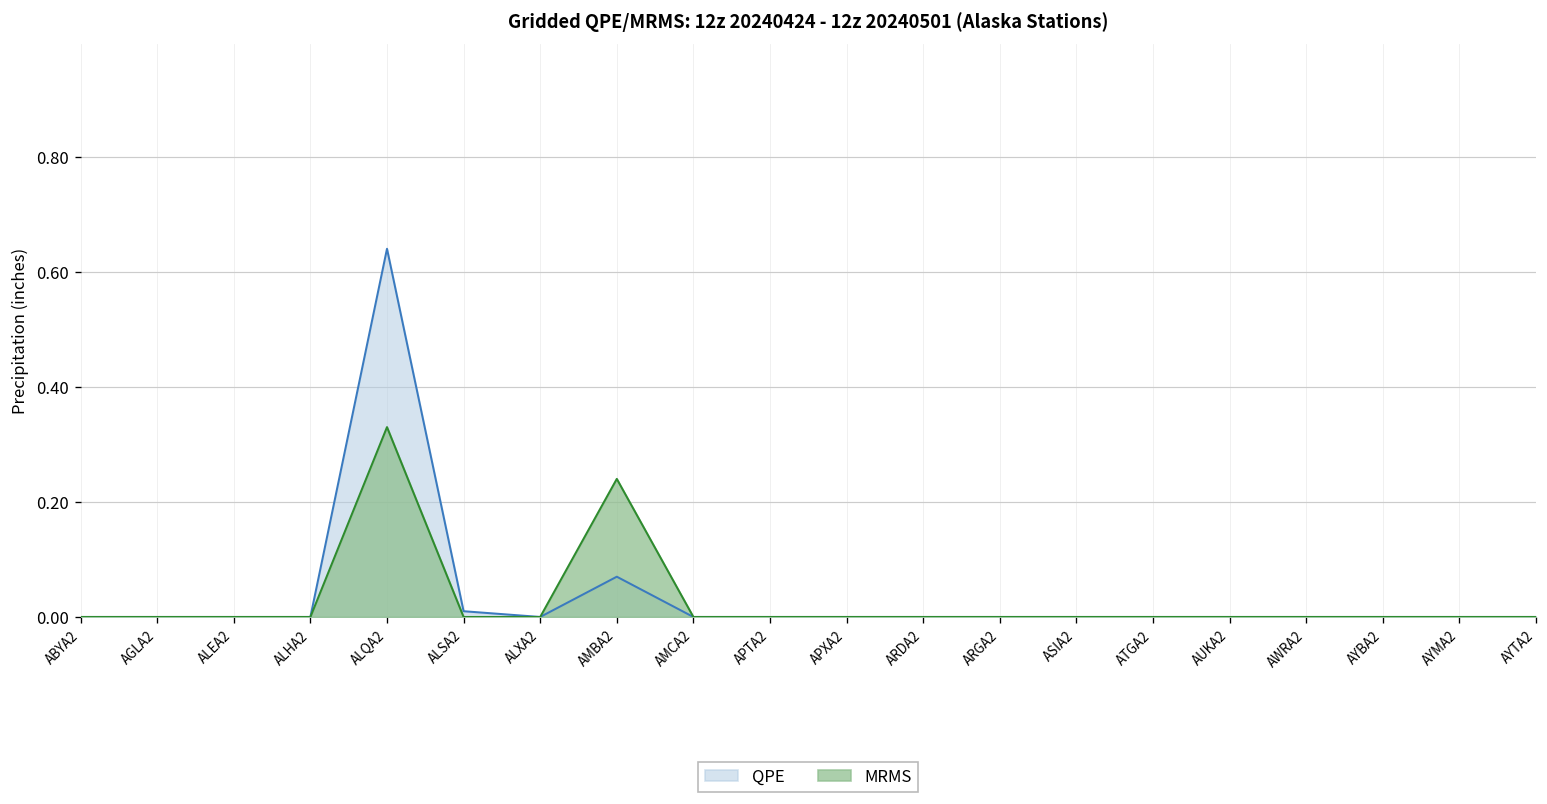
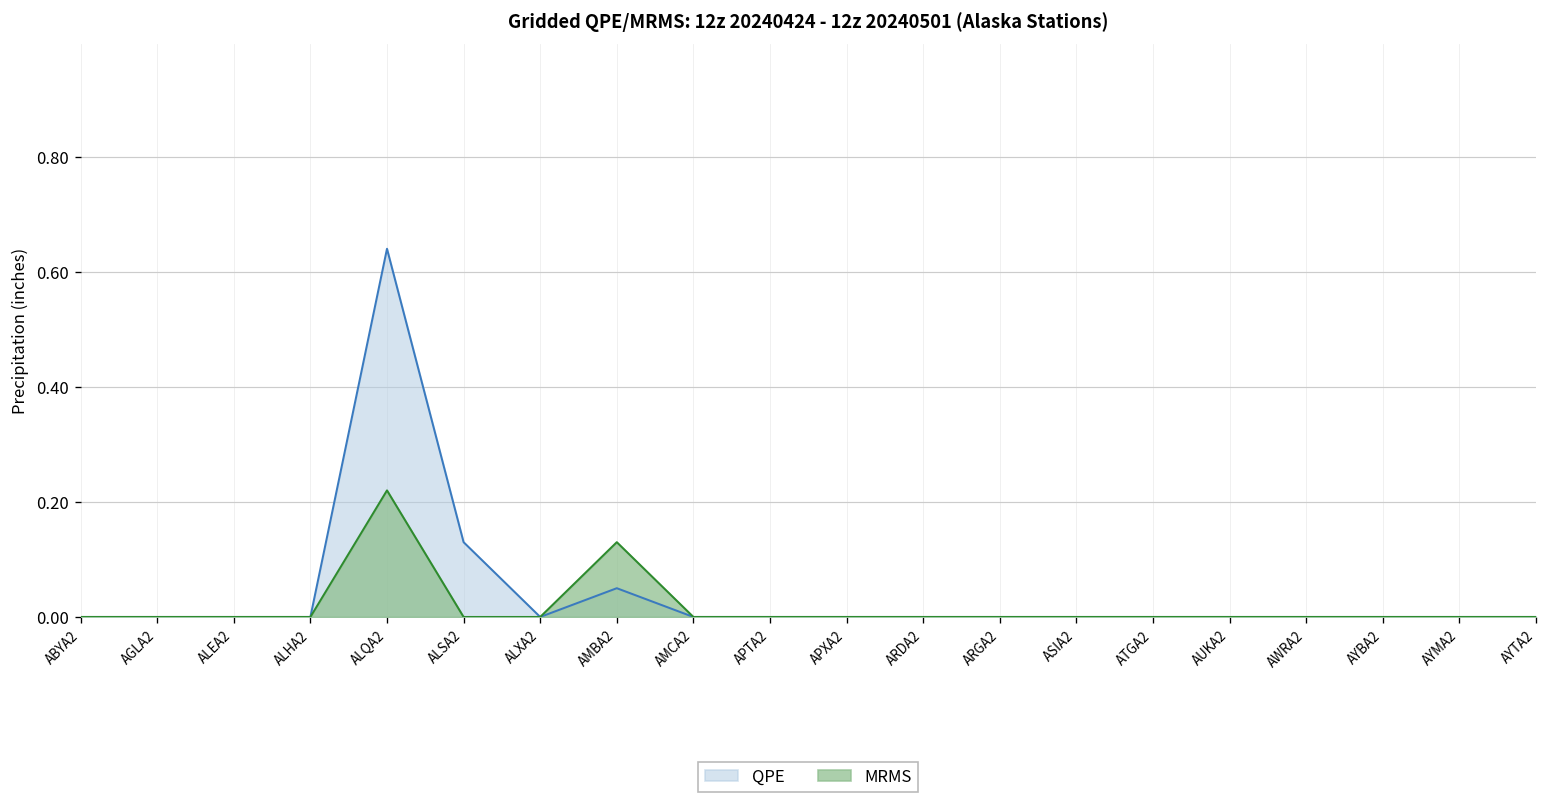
MRMS, ALQA2: 0.33 -> 0.22
QPE, ALSA2: 0.01 -> 0.13
QPE, AMBA2: 0.07 -> 0.05
MRMS, AMBA2: 0.24 -> 0.13
